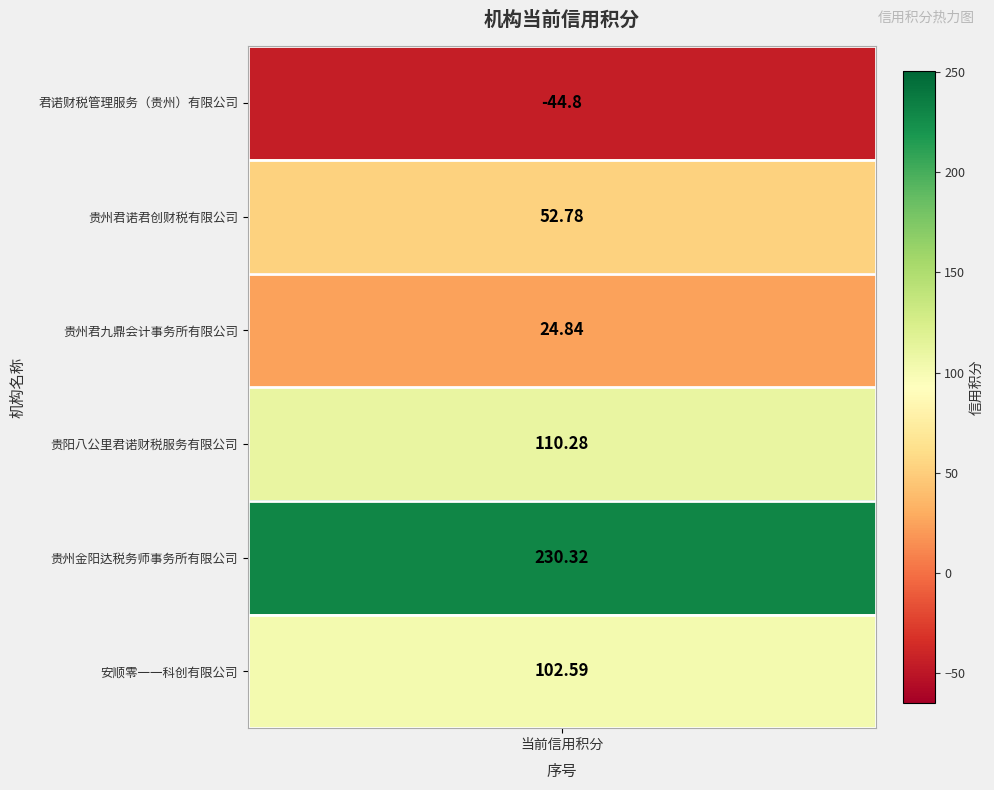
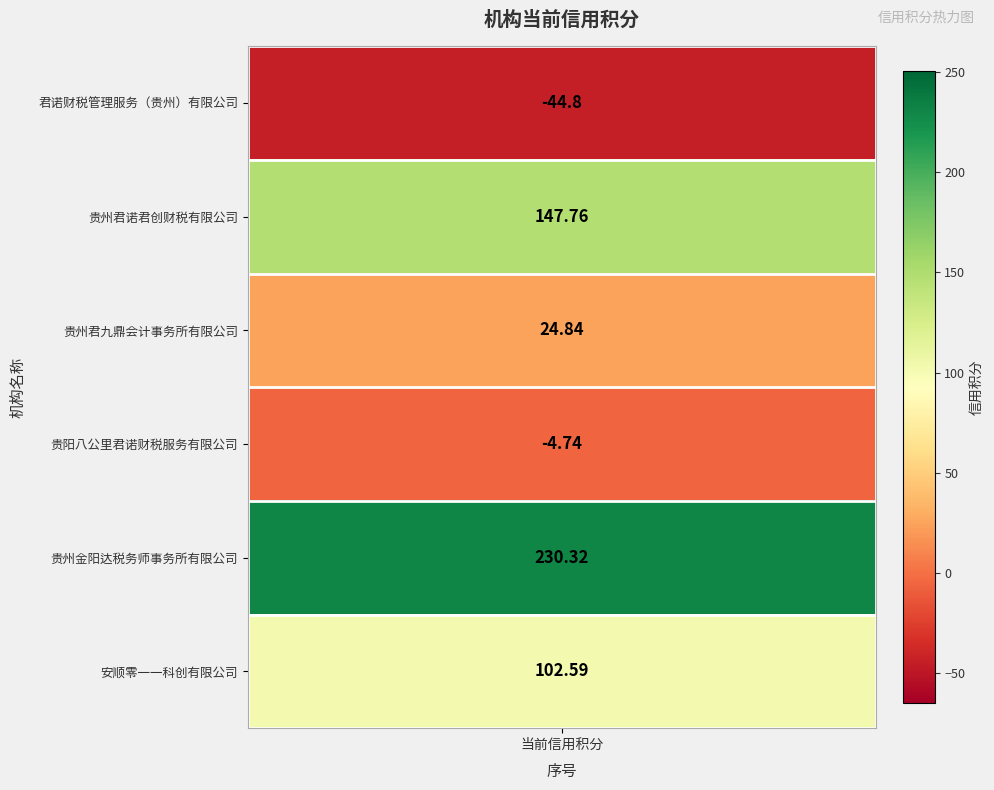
贵州君诺君创财税有限公司, 当前信用积分: 52.78 -> 147.76
贵阳八公里君诺财税服务有限公司, 当前信用积分: 110.28 -> -4.74
